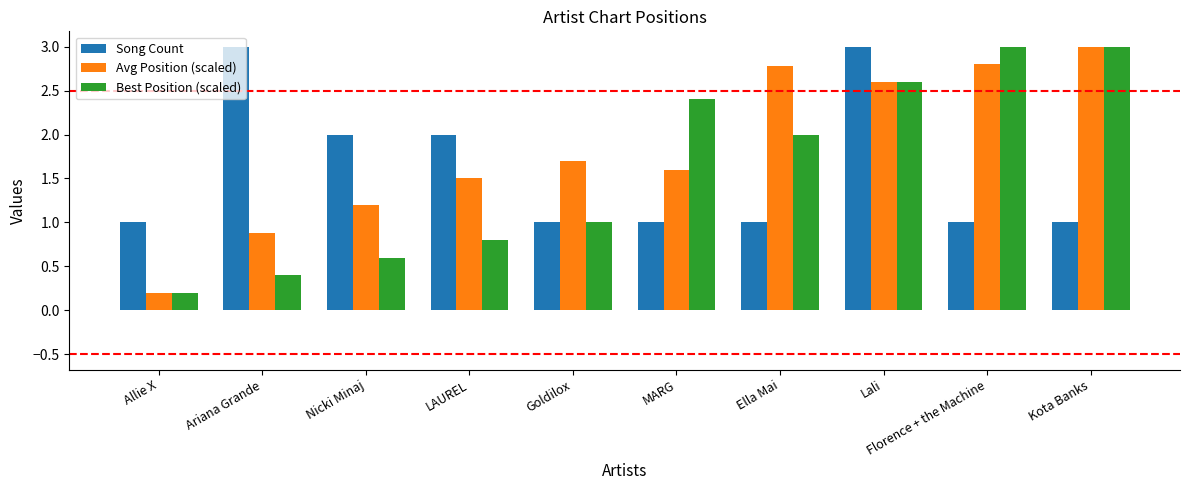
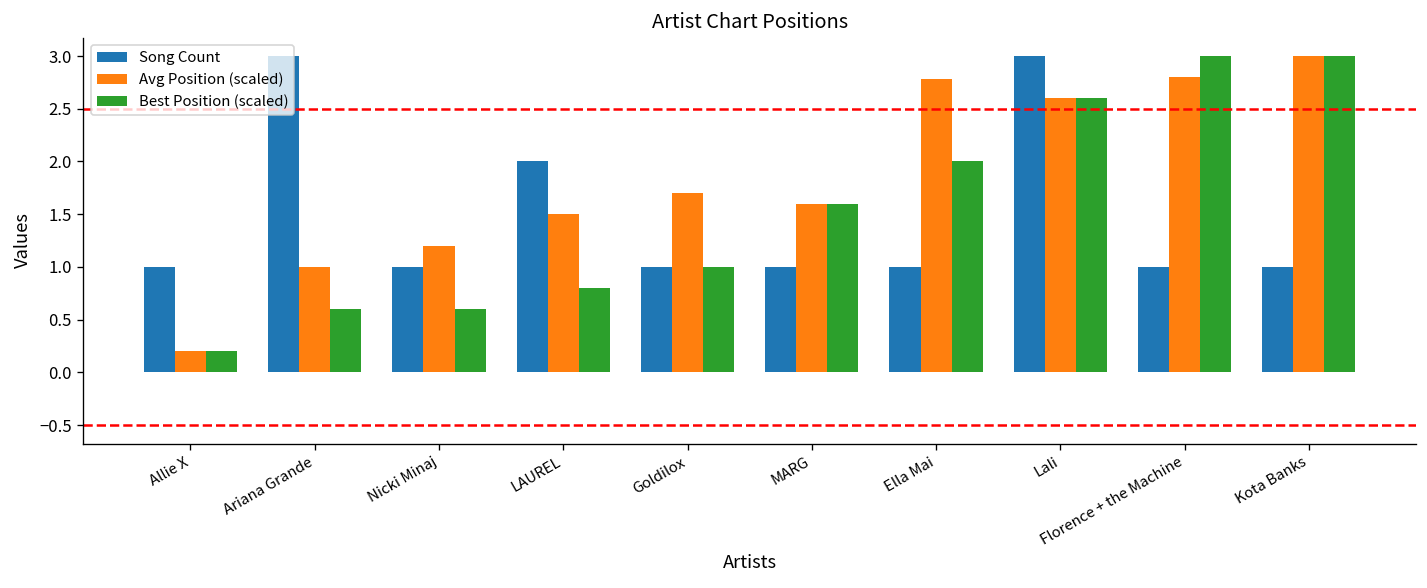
Avg Position (scaled), Ariana Grande: 0.9 -> 1.0
Best Position (scaled), Ariana Grande: 0.4 -> 0.6
Song Count, Nicki Minaj: 2 -> 1
Best Position (scaled), MARG: 2.4 -> 1.6
